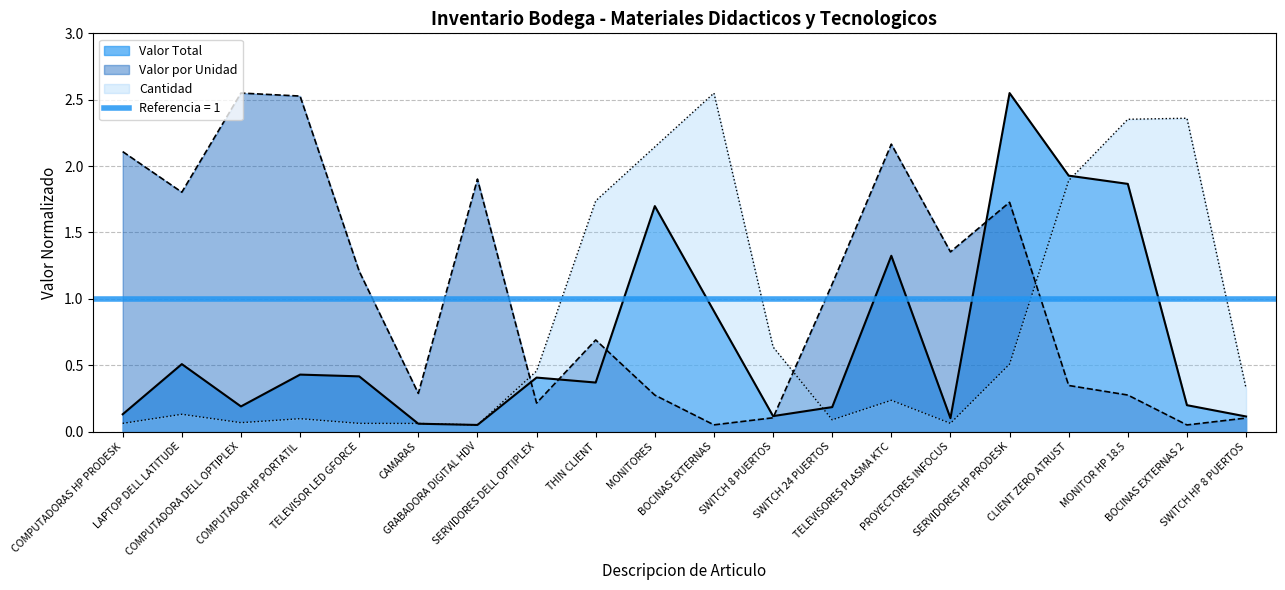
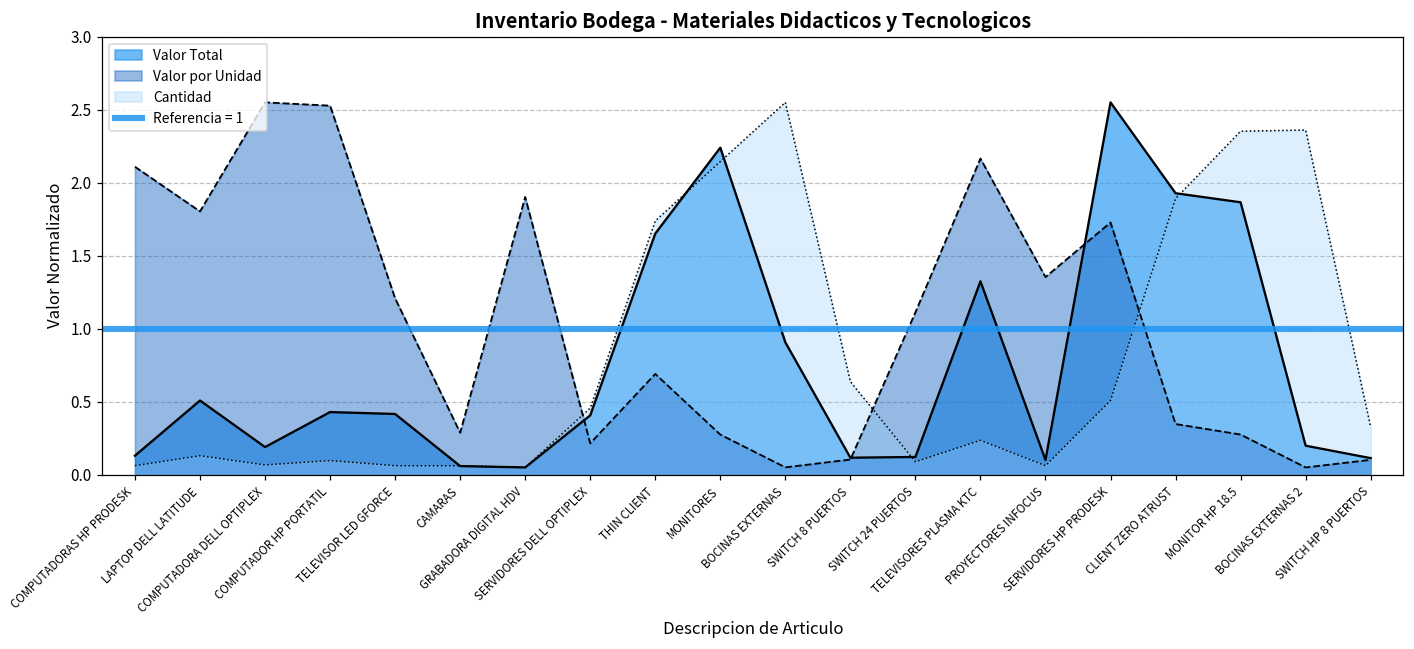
Valor Total, THIN CLIENT: 0.37 -> 1.65
Valor Total, MONITORES: 1.70 -> 2.24
Valor Total, SWITCH 24 PUERTOS: 0.18 -> 0.12
